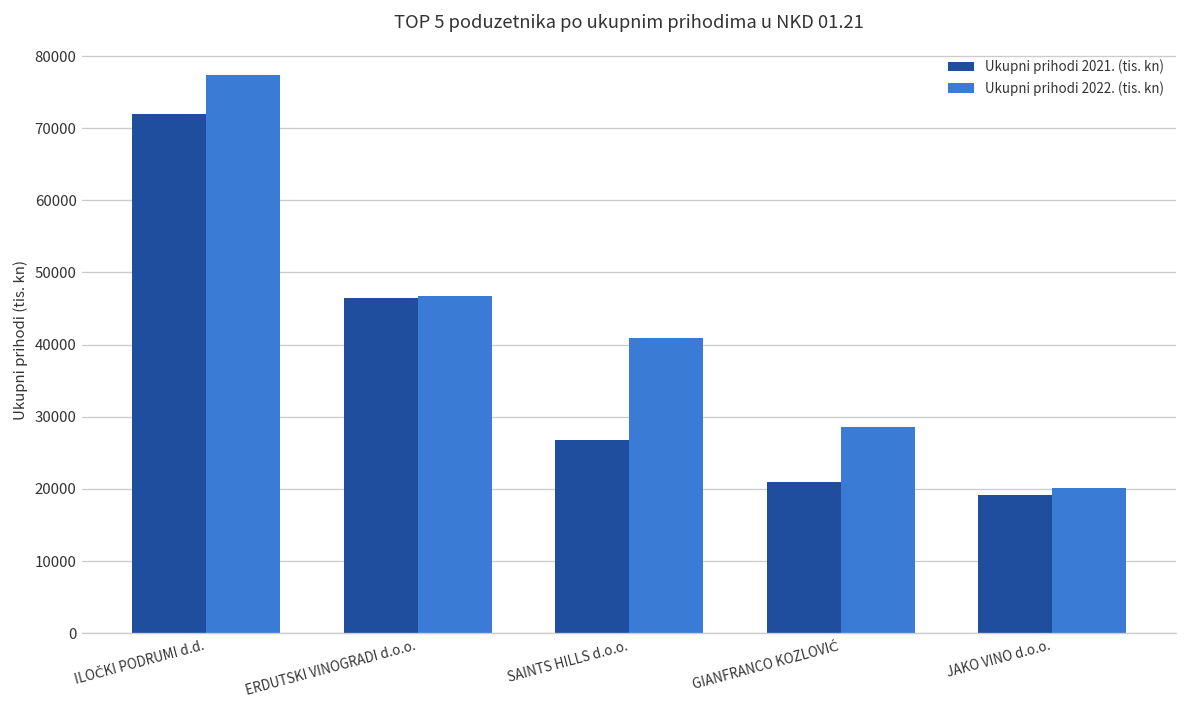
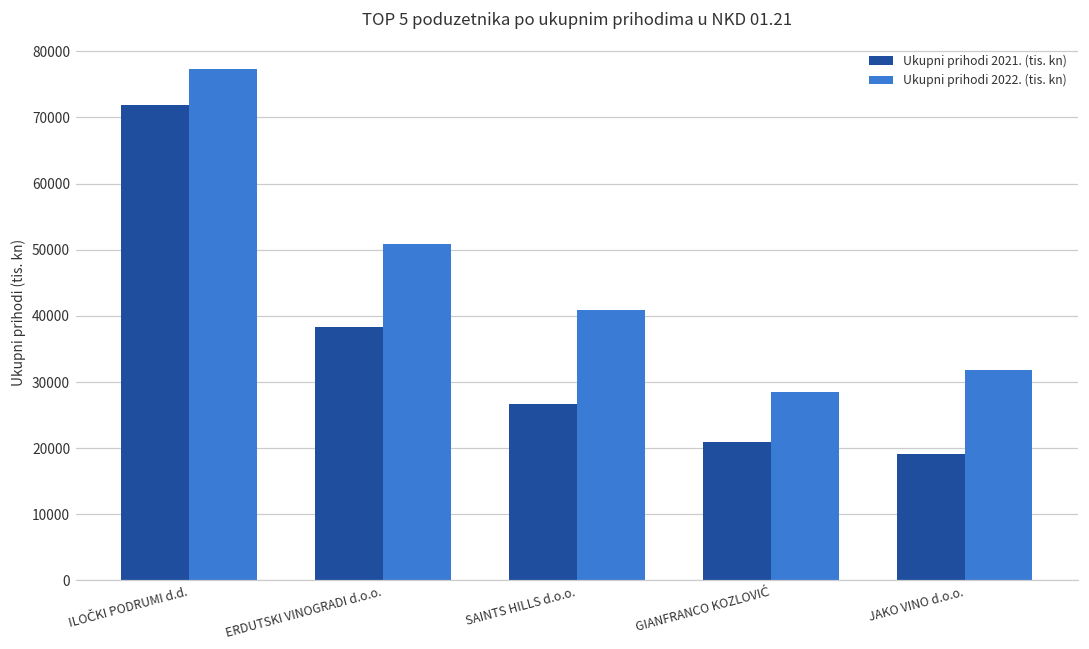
Ukupni prihodi 2021. (tis. kn), ERDUTSKI VINOGRADI d.o.o.: 46000 -> 38000
Ukupni prihodi 2022. (tis. kn), ERDUTSKI VINOGRADI d.o.o.: 47000 -> 51000
Ukupni prihodi 2022. (tis. kn), JAKO VINO d.o.o.: 20000 -> 32000
